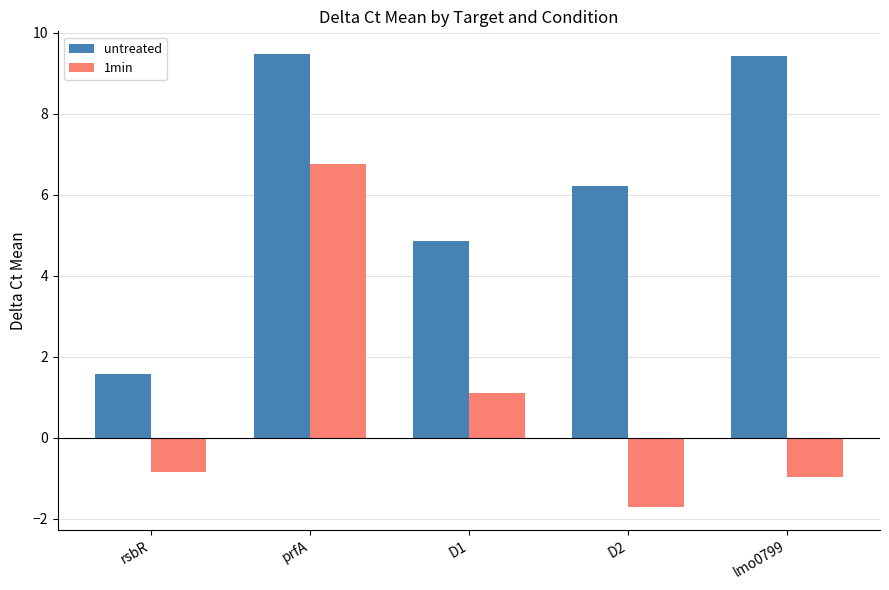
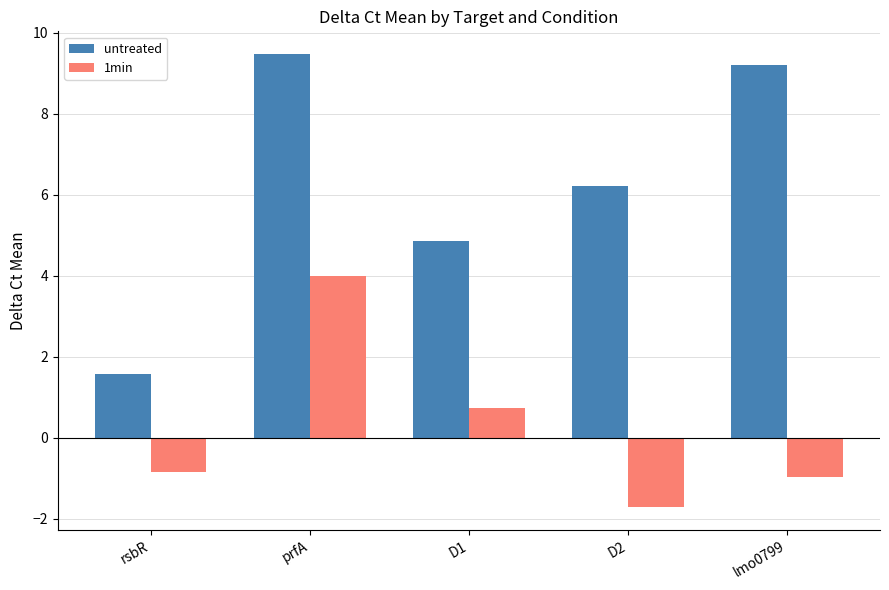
1min, prfA: 6.8 -> 4.0
1min, D1: 1.1 -> 0.7
untreated, lmo0799: 9.4 -> 9.2
